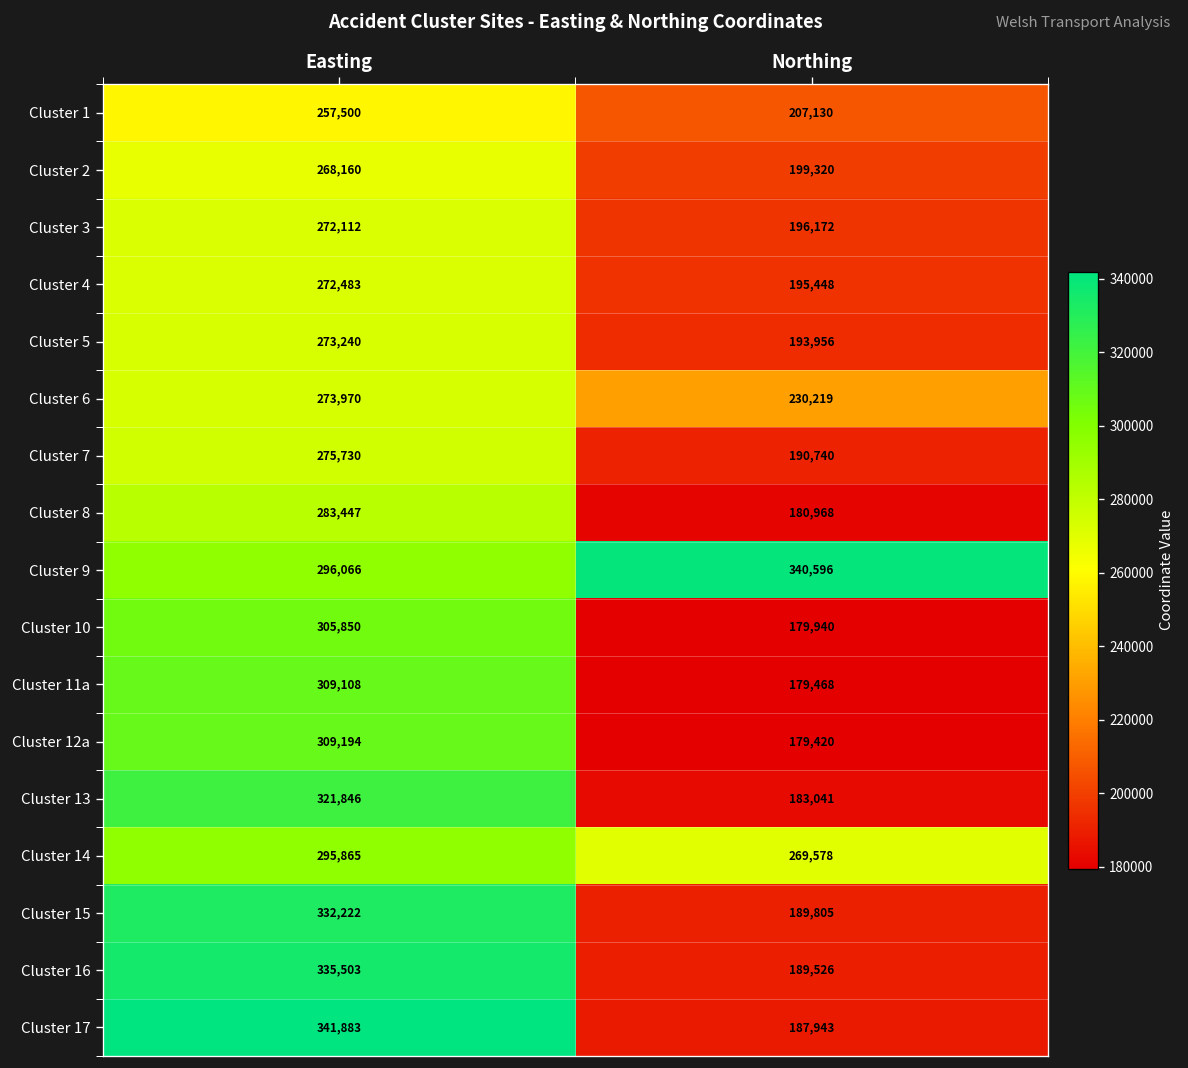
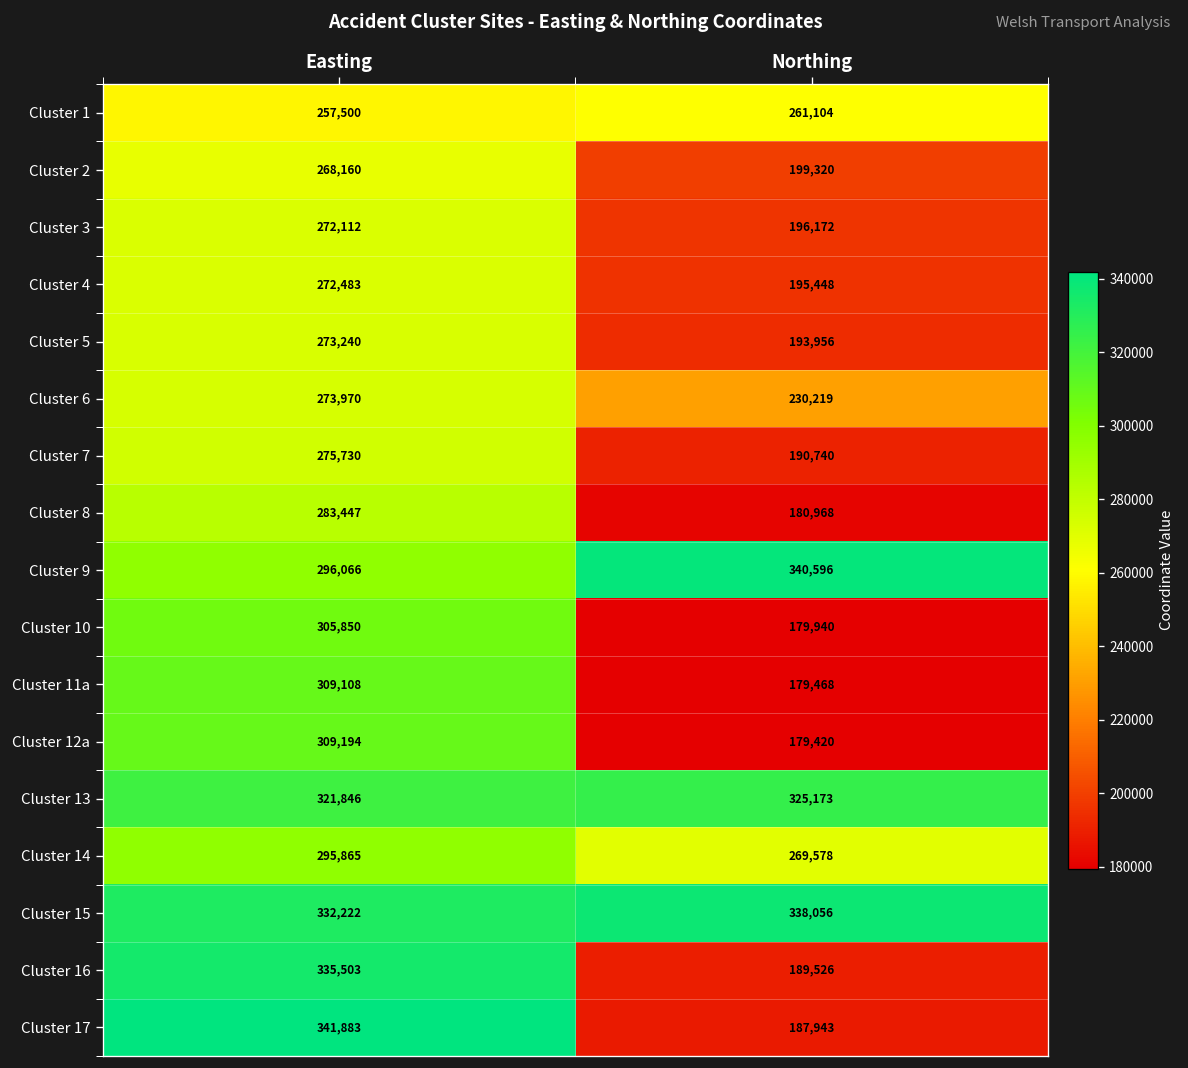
Cluster 1, Northing: 207,130 -> 261,104
Cluster 13, Northing: 183,041 -> 325,173
Cluster 15, Northing: 189,805 -> 338,056
